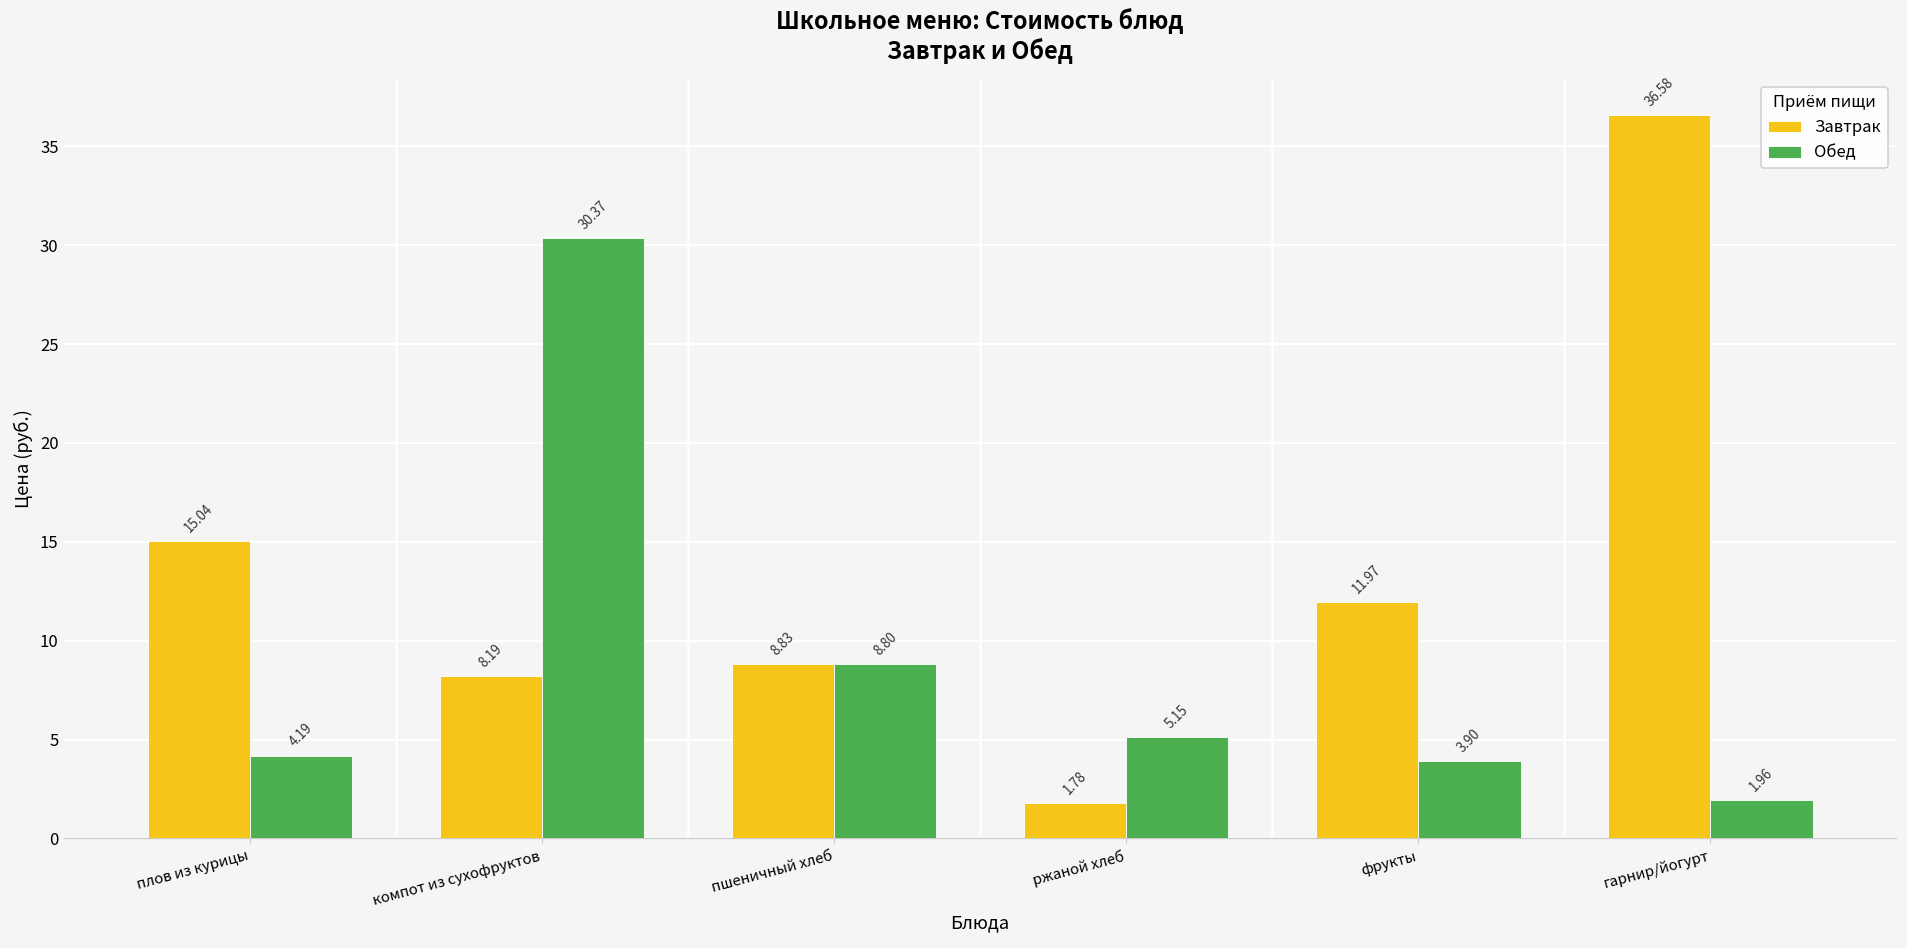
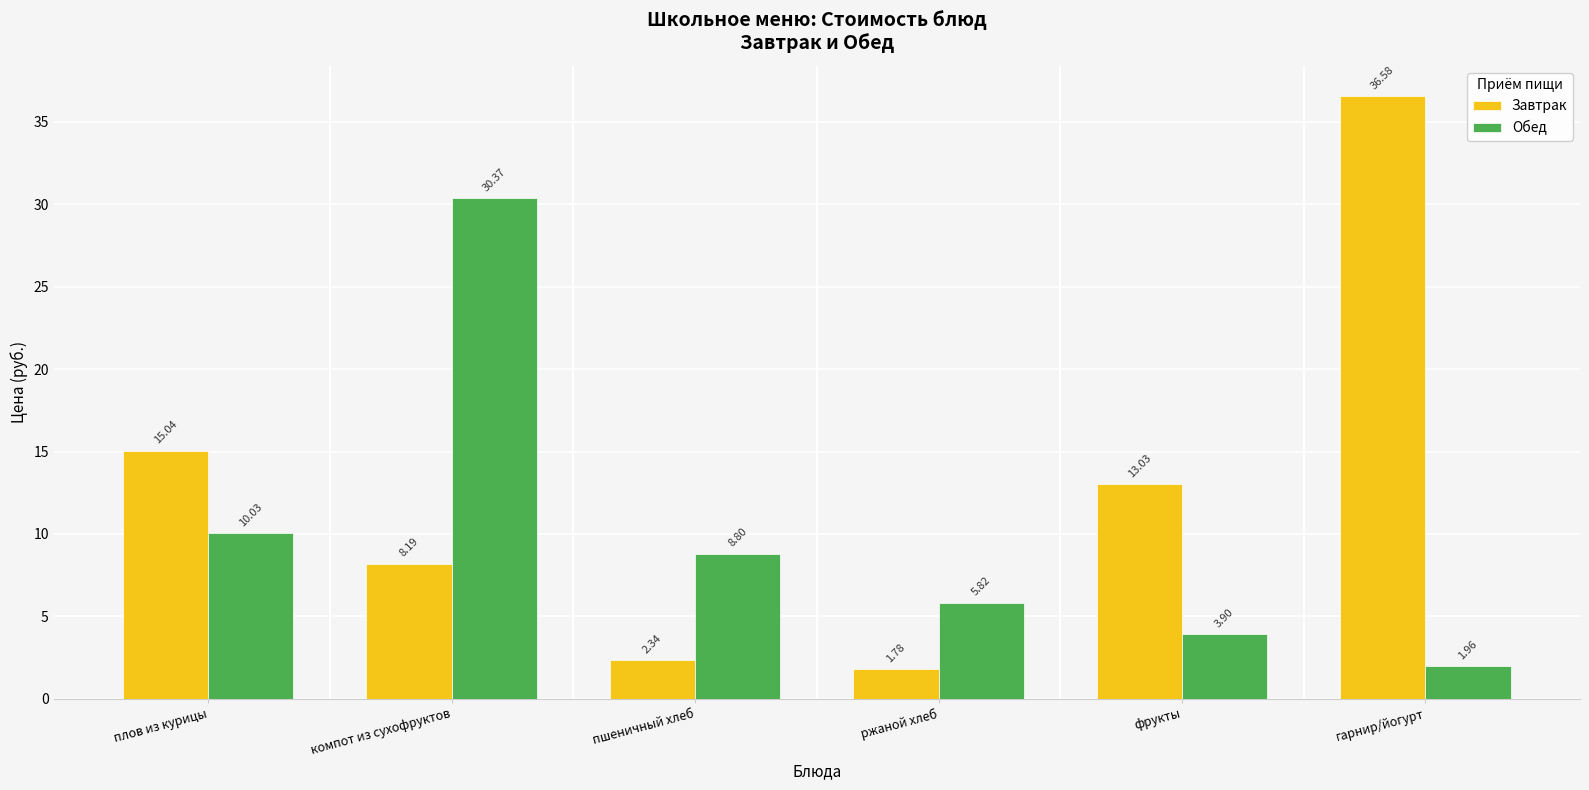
Обед, плов из курицы: 4.19 -> 10.03
Завтрак, пшеничный хлеб: 8.83 -> 2.34
Обед, ржаной хлеб: 5.15 -> 5.82
Завтрак, фрукты: 11.97 -> 13.03
